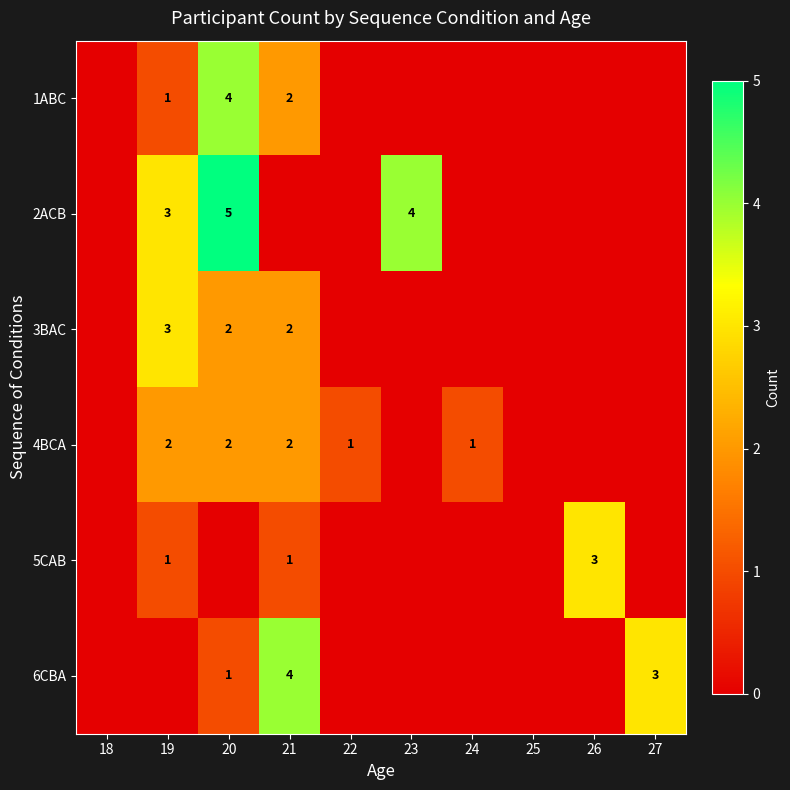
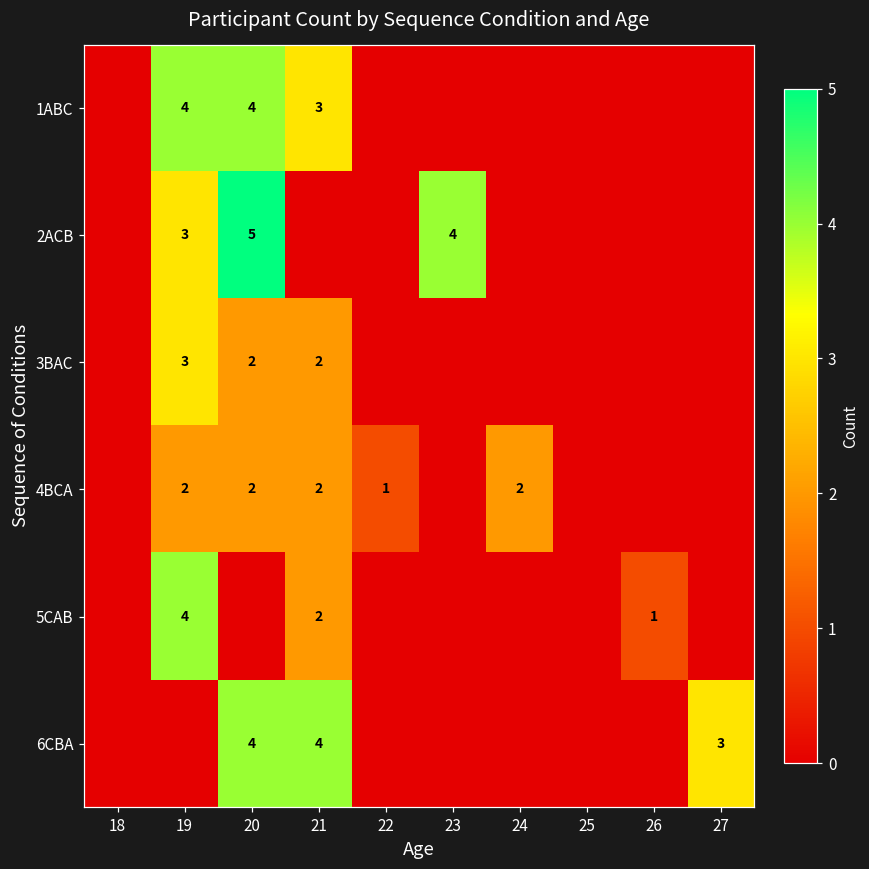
1ABC, 19: 1 -> 4
1ABC, 21: 2 -> 3
4BCA, 24: 1 -> 2
5CAB, 19: 1 -> 4
5CAB, 21: 1 -> 2
5CAB, 26: 3 -> 1
6CBA, 20: 1 -> 4
